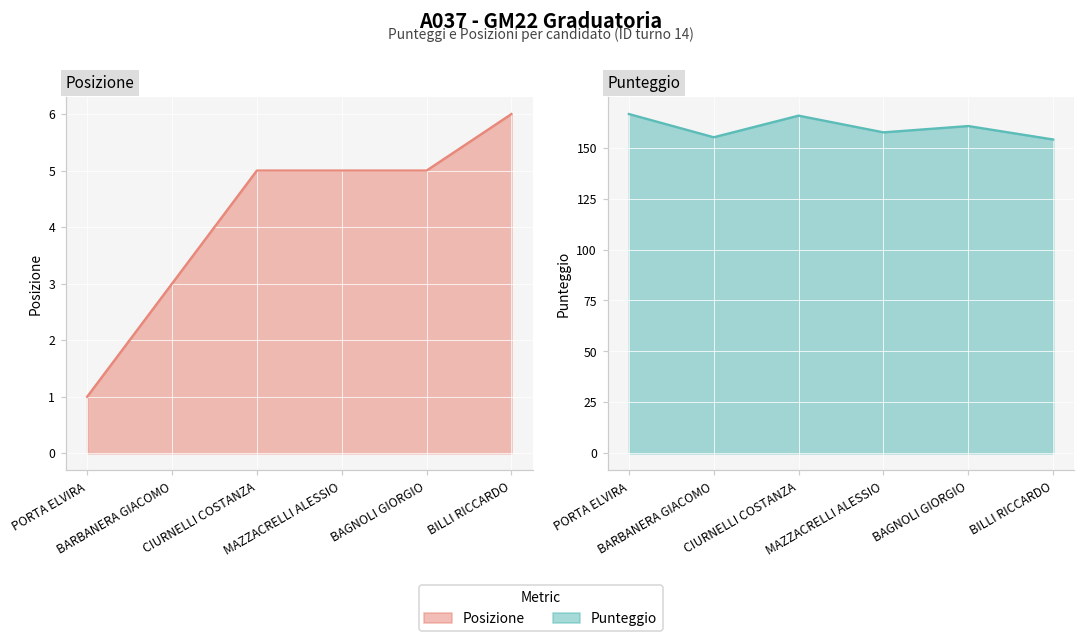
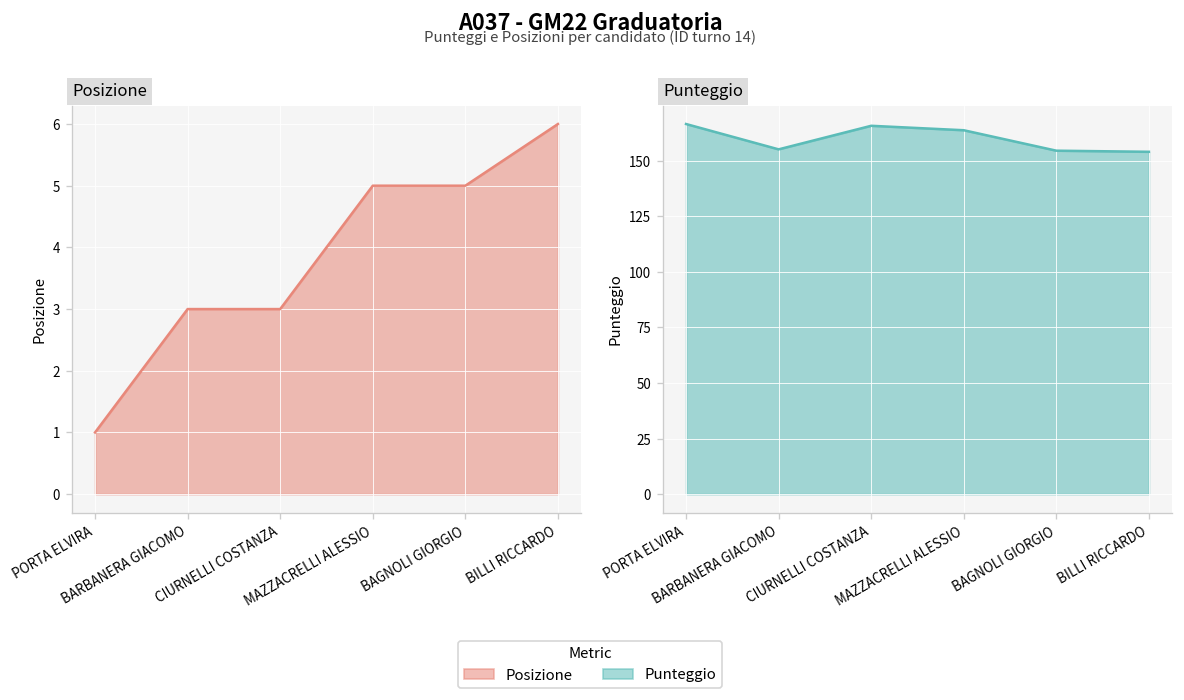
Posizione, CIURNELLI COSTANZA: 5 -> 3
Punteggio, MAZZACRELLI ALESSIO: 158 -> 164
Punteggio, BAGNOLI GIORGIO: 161 -> 155
